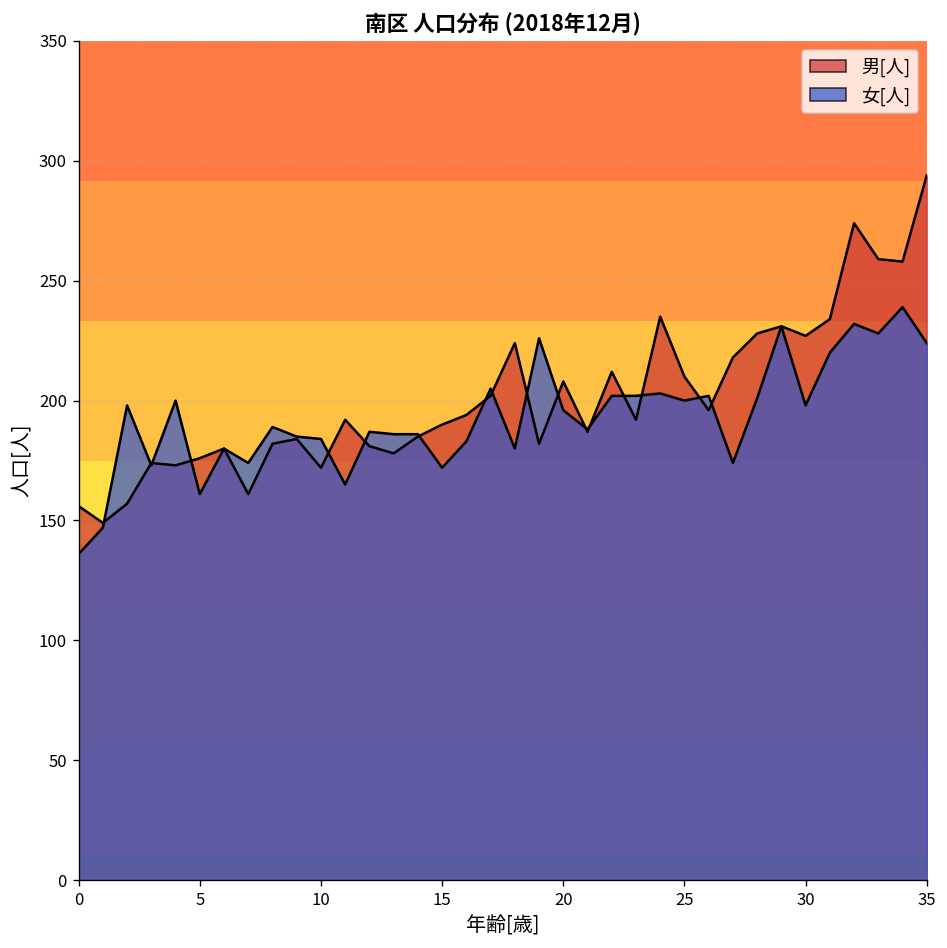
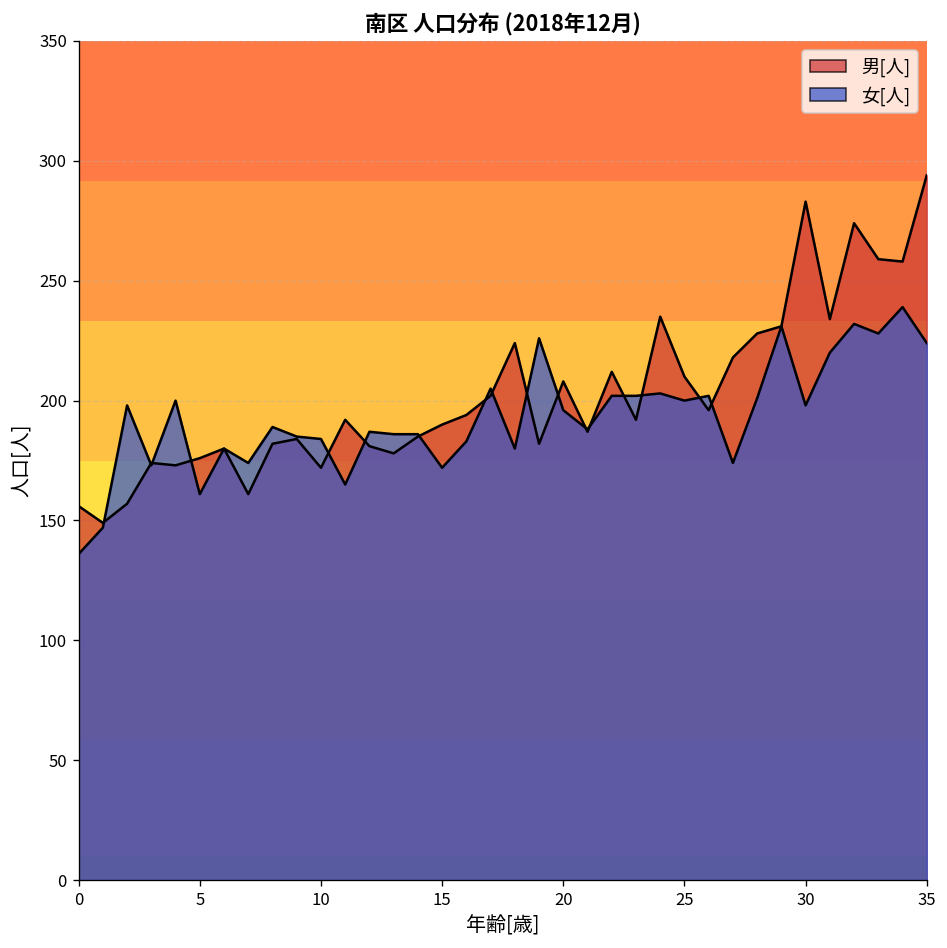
男[人], 30: 227 -> 283
